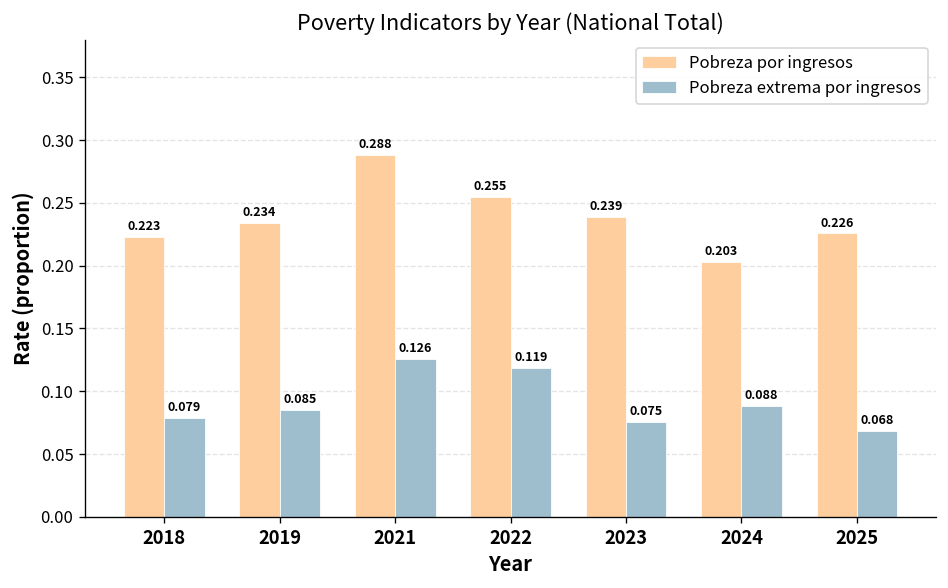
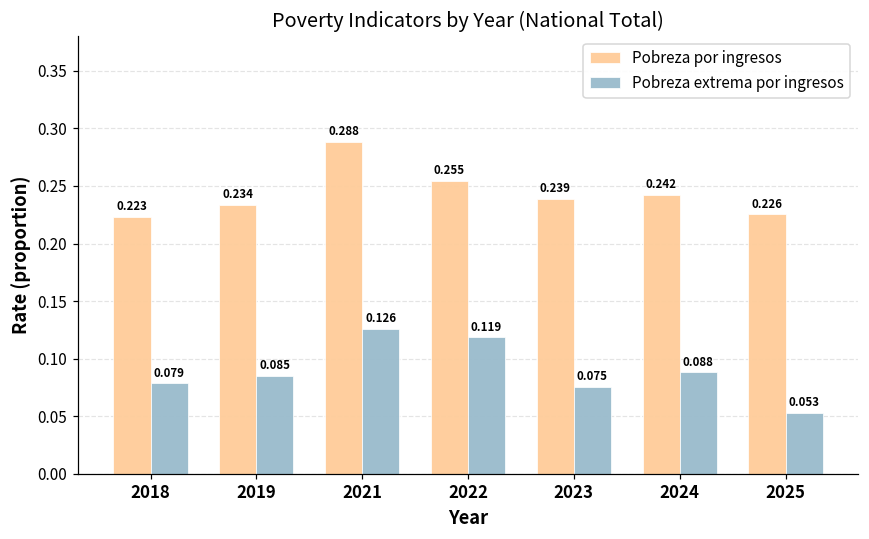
Pobreza por ingresos, 2024: 0.203 -> 0.242
Pobreza extrema por ingresos, 2025: 0.068 -> 0.053
